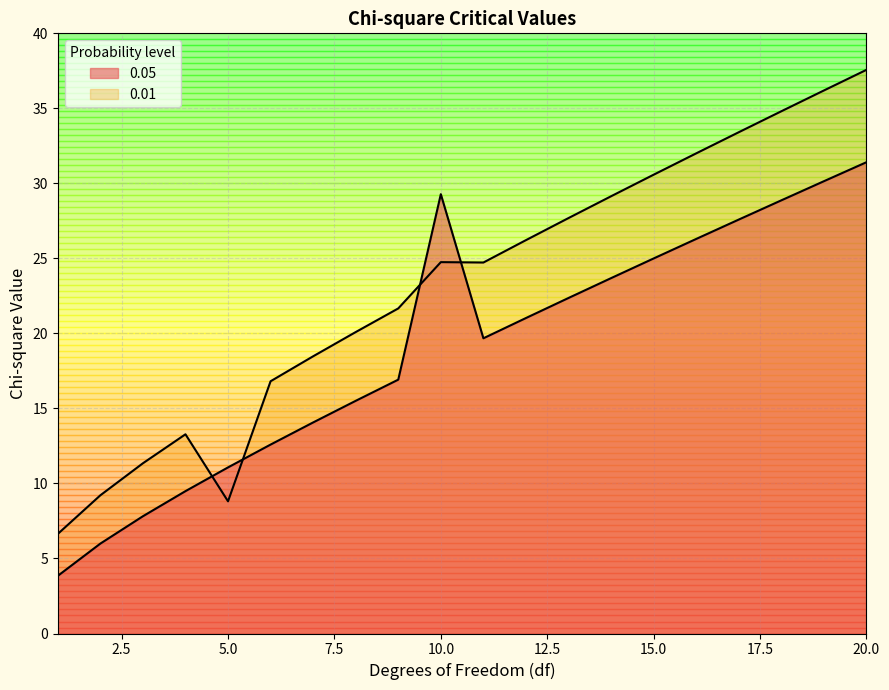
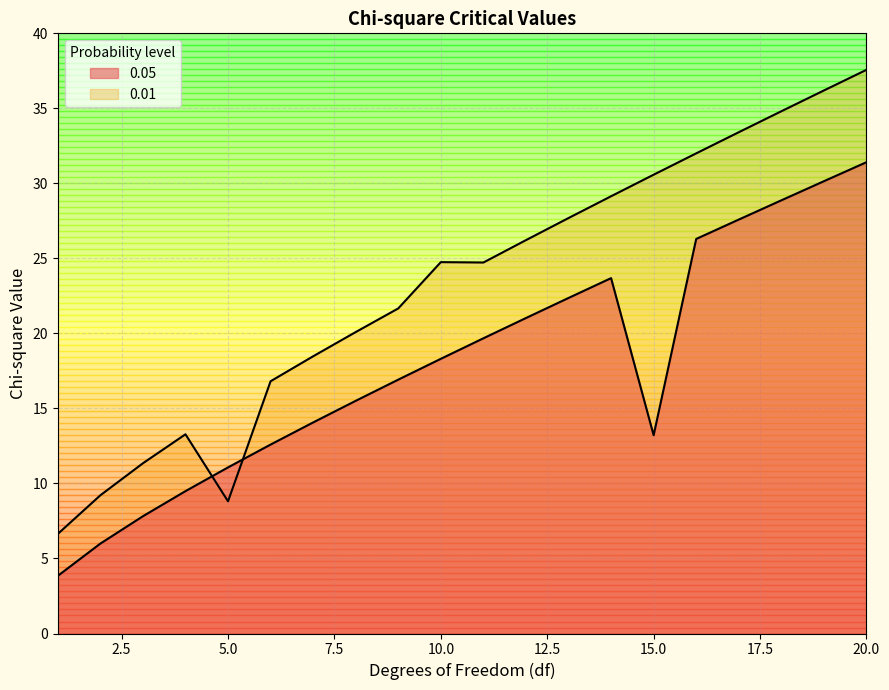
0.05, 10.0: 29.3 -> 18.3
0.05, 15.0: 25.0 -> 13.2
